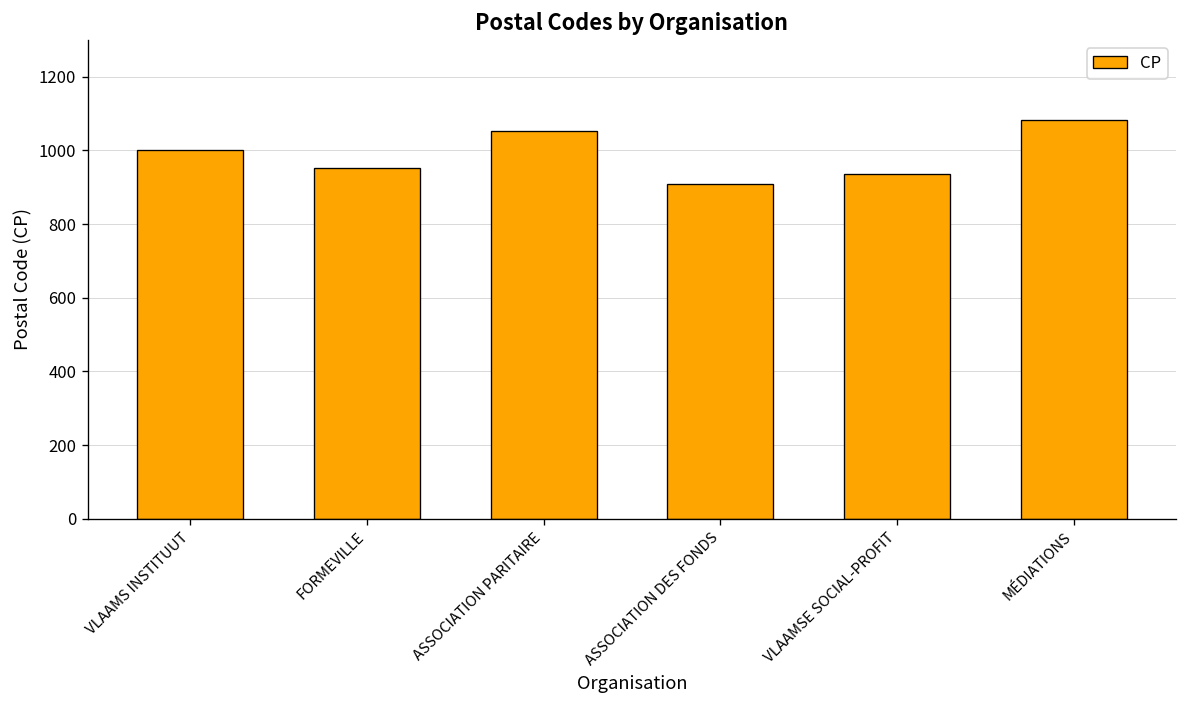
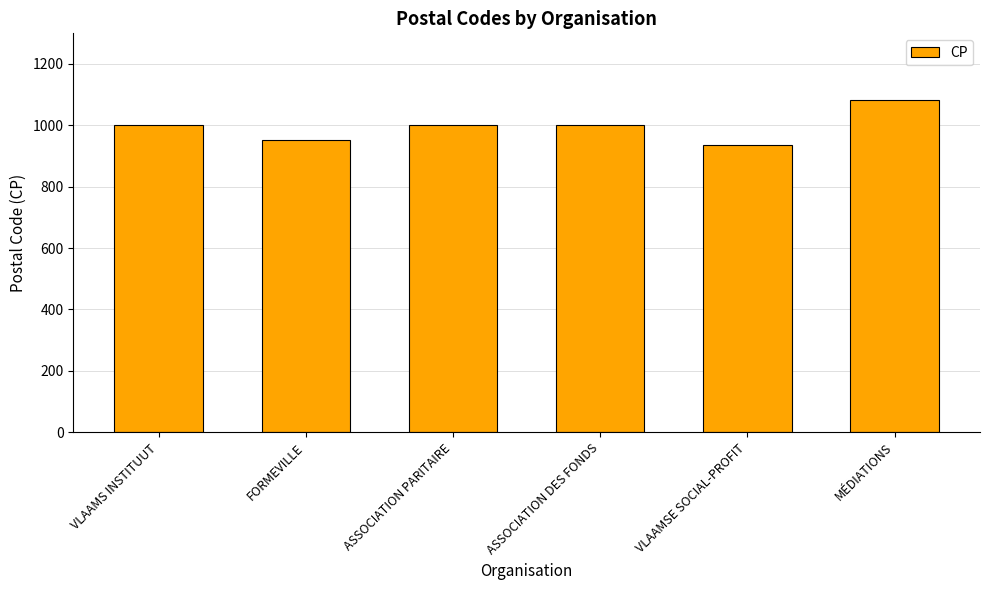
ASSOCIATION PARITAIRE: 1050 -> 1000
ASSOCIATION DES FONDS: 910 -> 1000
